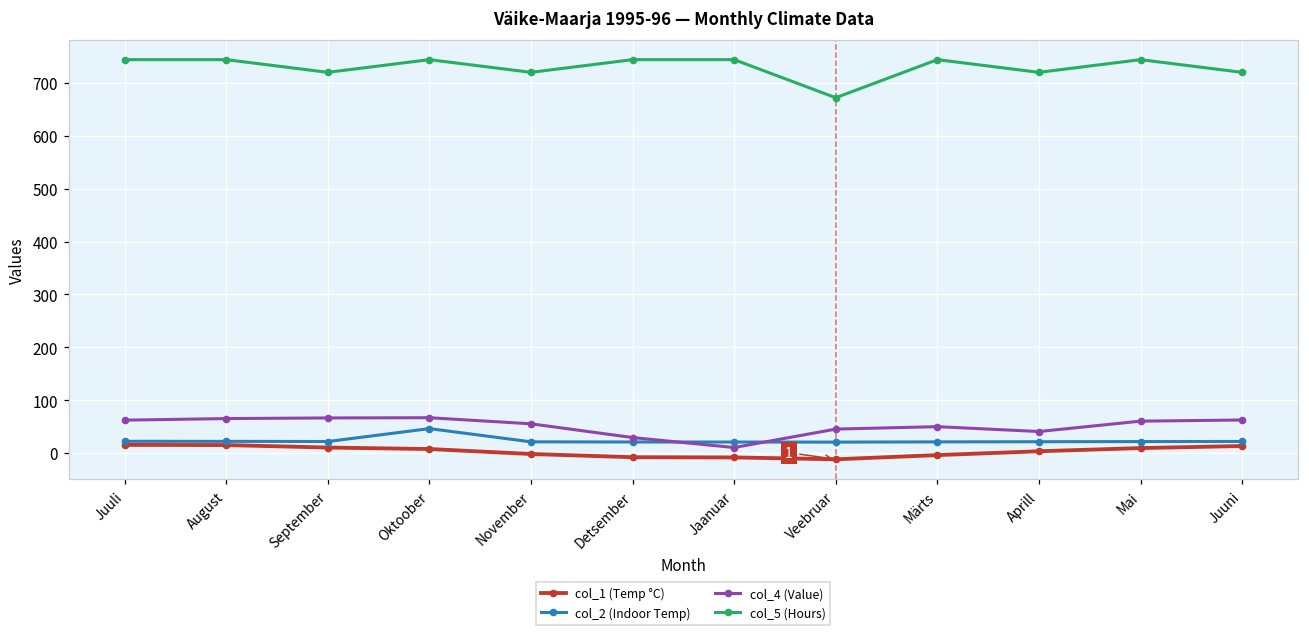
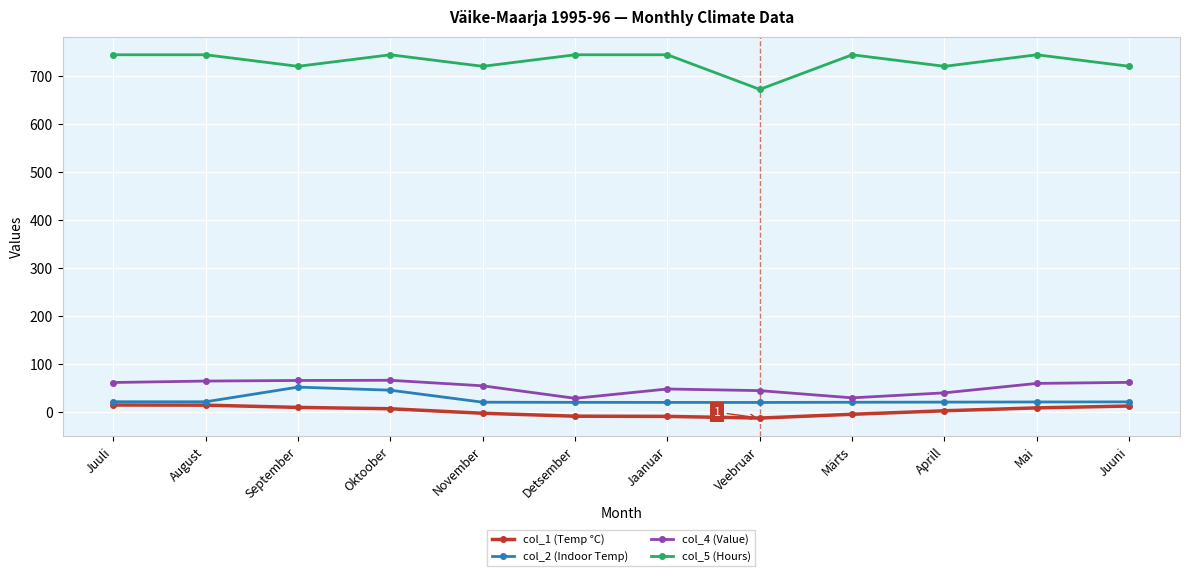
col_2 (Indoor Temp), September: 20 -> 50
col_4 (Value), Jaanuar: 10 -> 50
col_4 (Value), Märts: 50 -> 30
